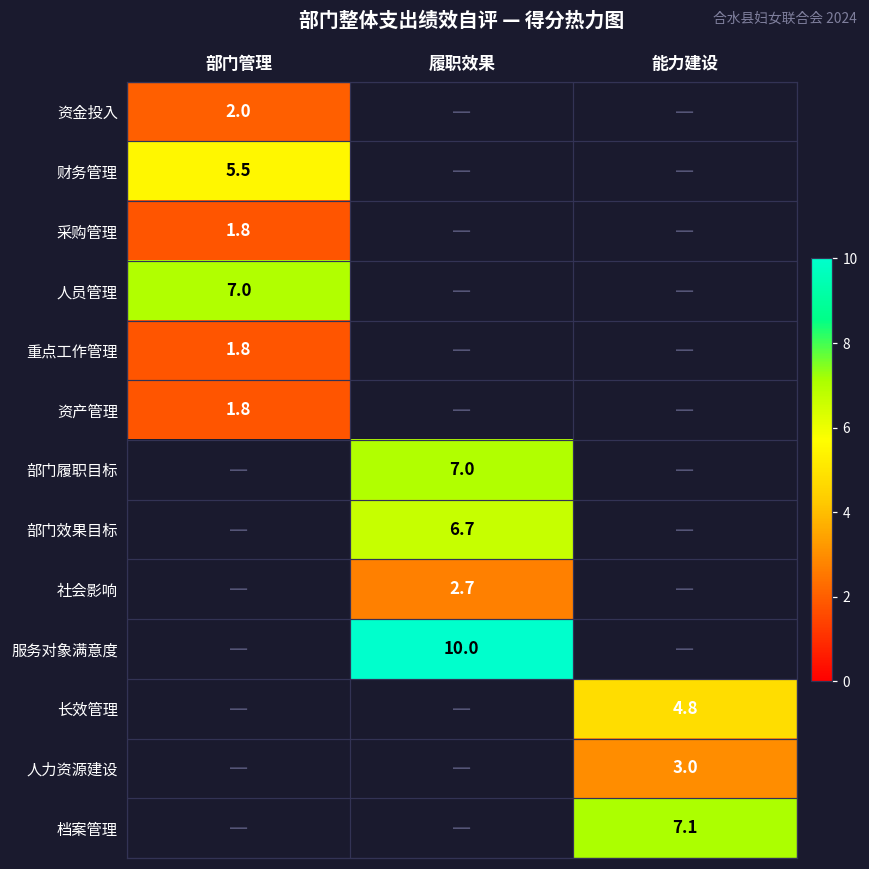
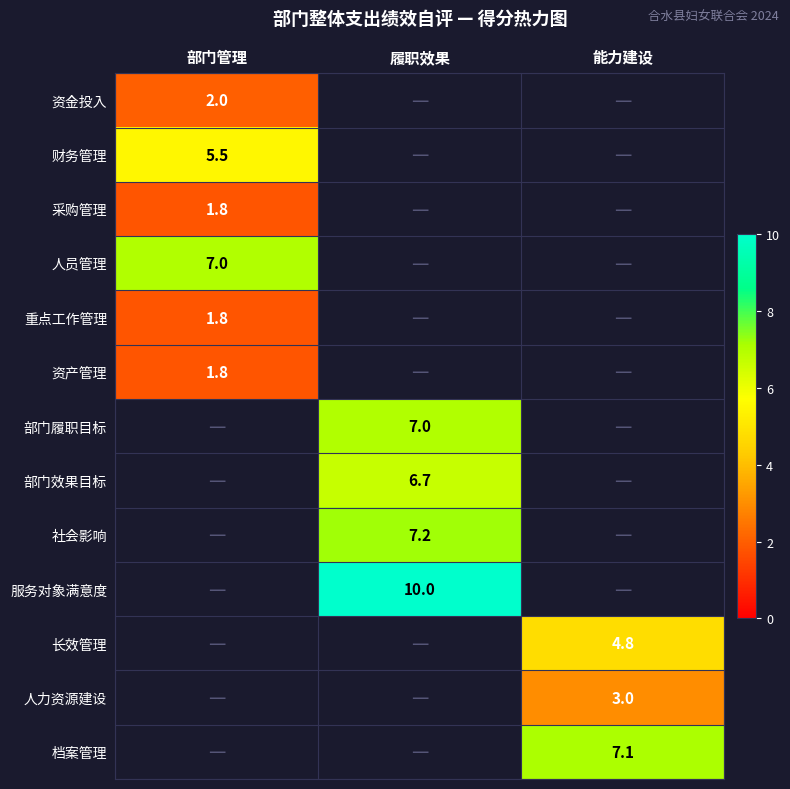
社会影响, 履职效果: 2.7 -> 7.2
